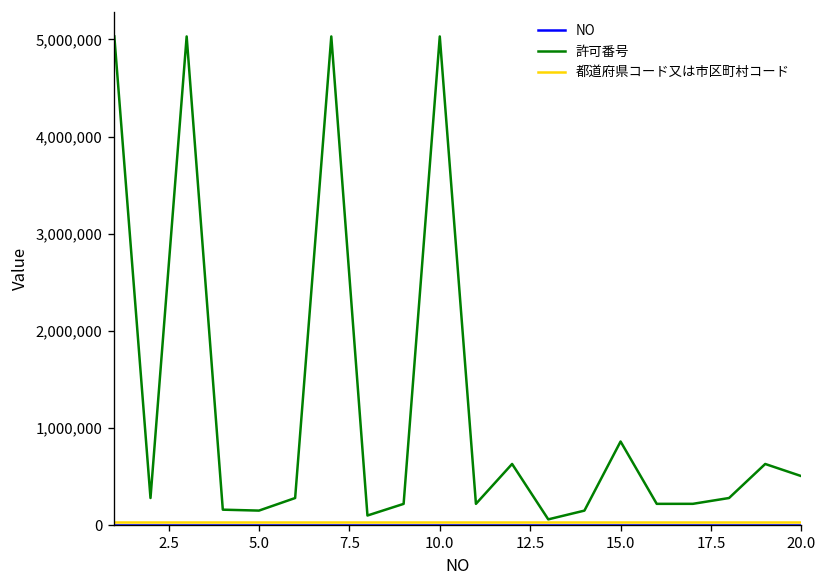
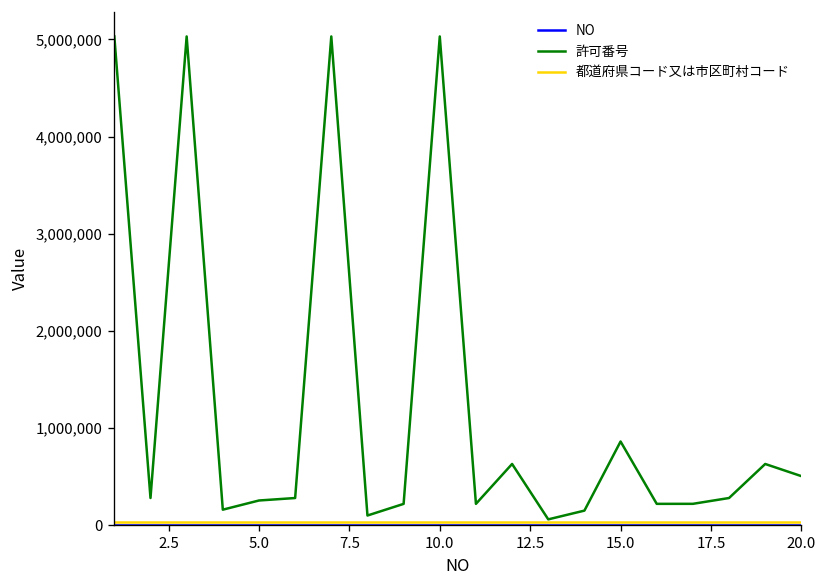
許可番号, 5.0: 200,000 -> 300,000
